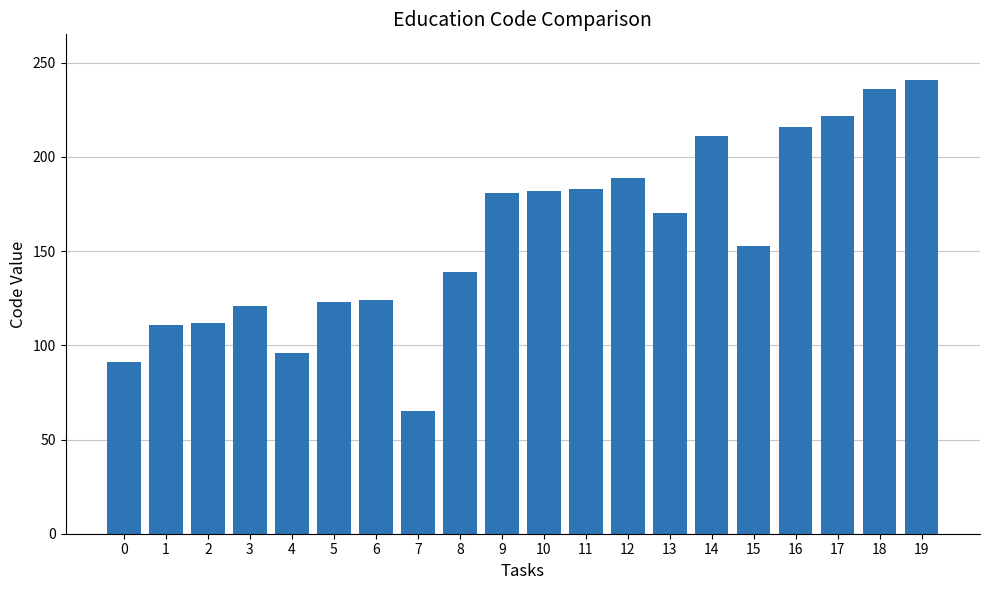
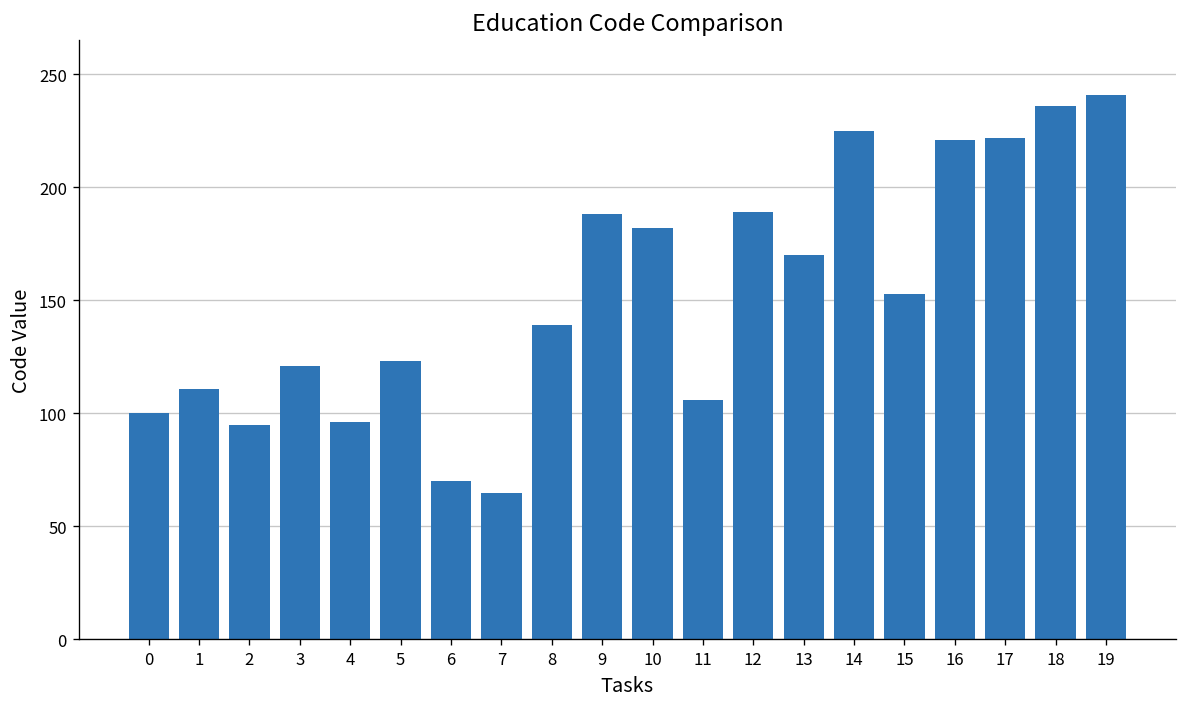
0: 91 -> 100
2: 112 -> 95
6: 124 -> 70
9: 181 -> 188
11: 183 -> 106
14: 211 -> 225
16: 216 -> 221
